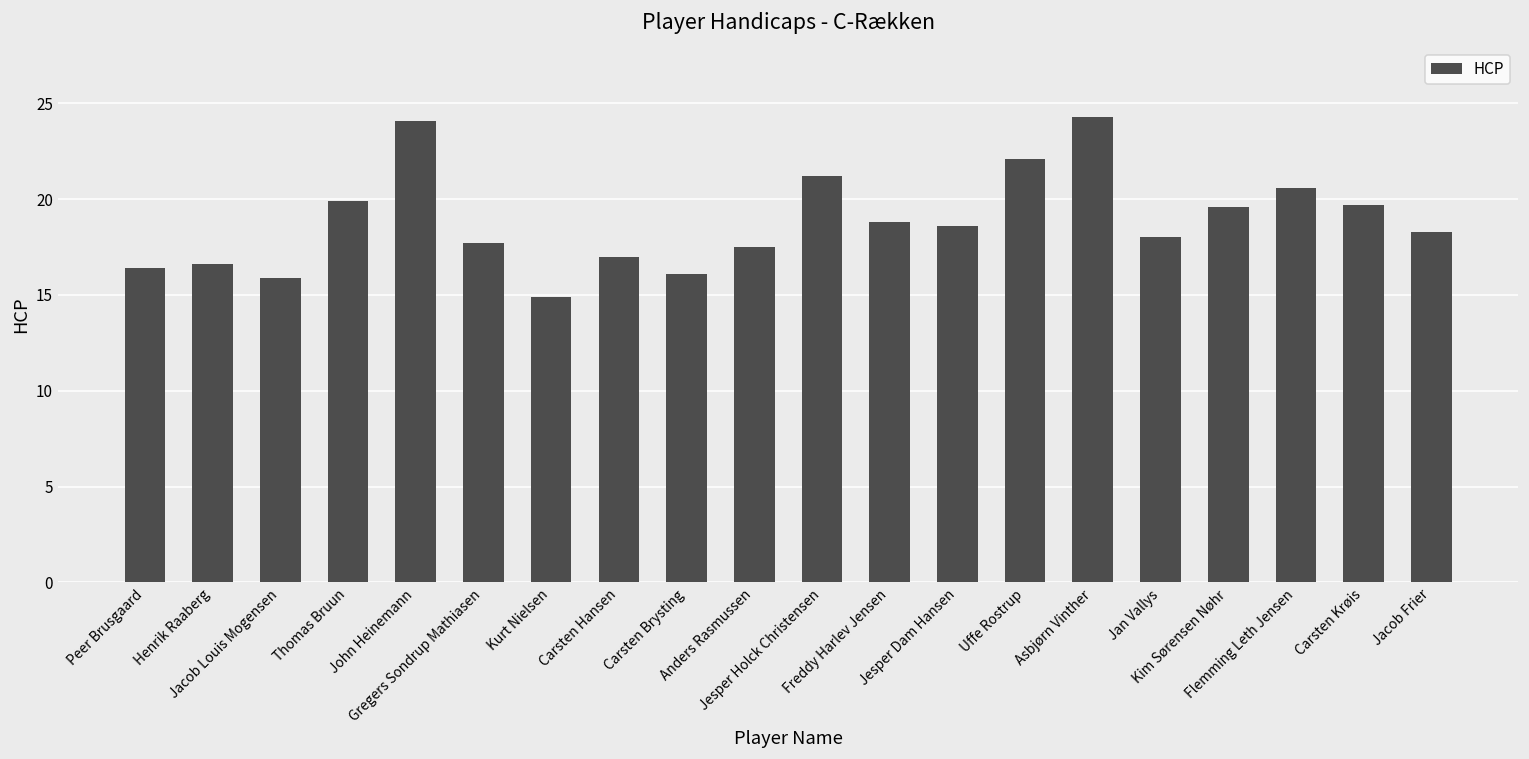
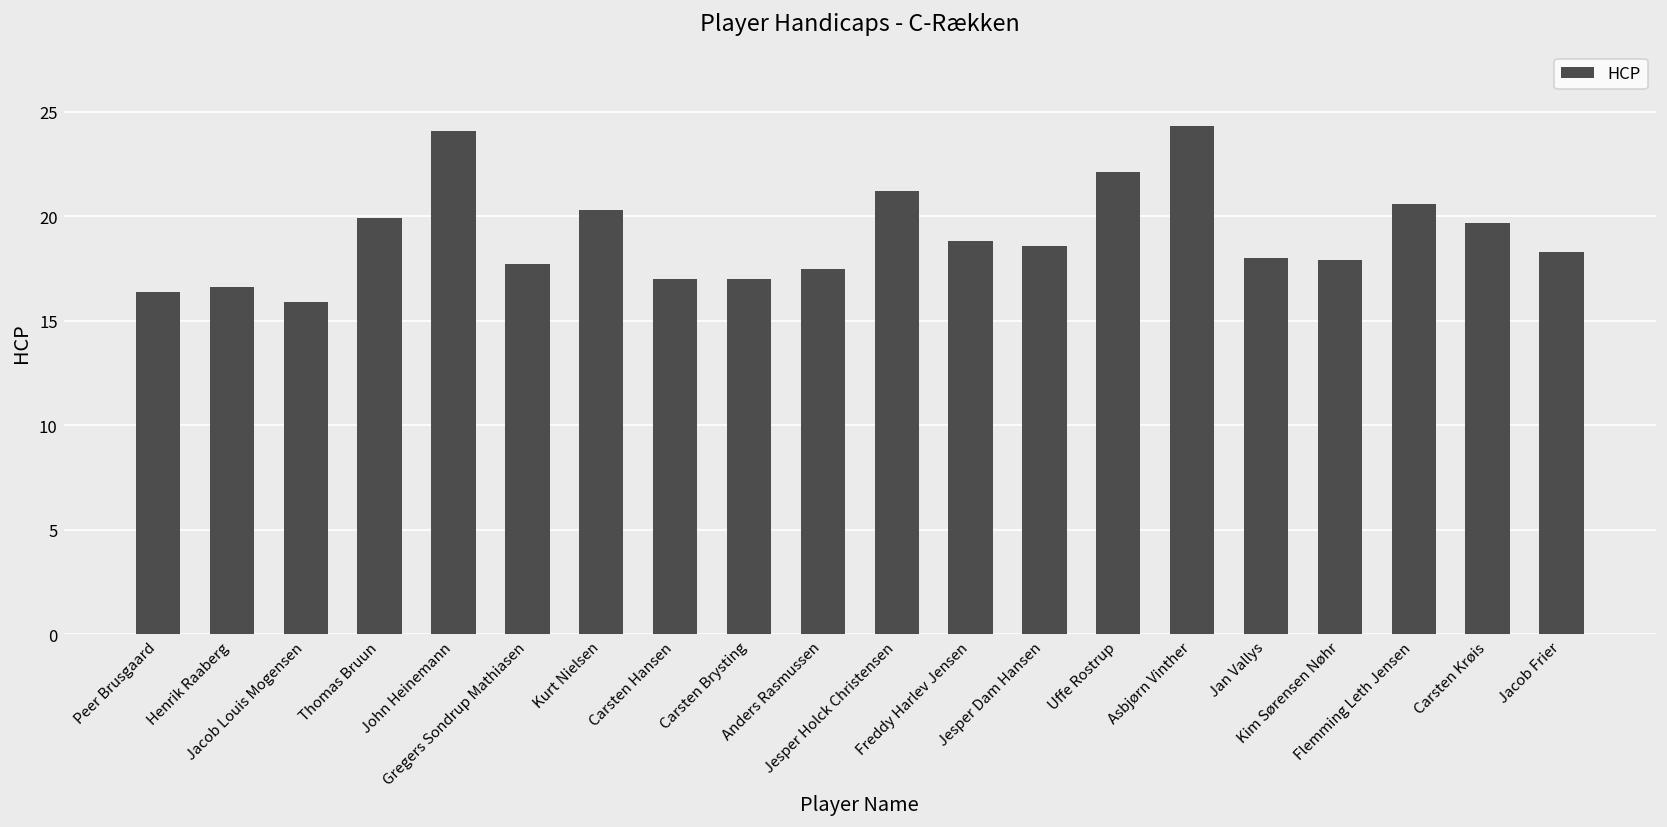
Kurt Nielsen: 14.9 -> 20.3
Carsten Brysting: 16.1 -> 17.0
Kim Sørensen Nøhr: 19.6 -> 17.9
